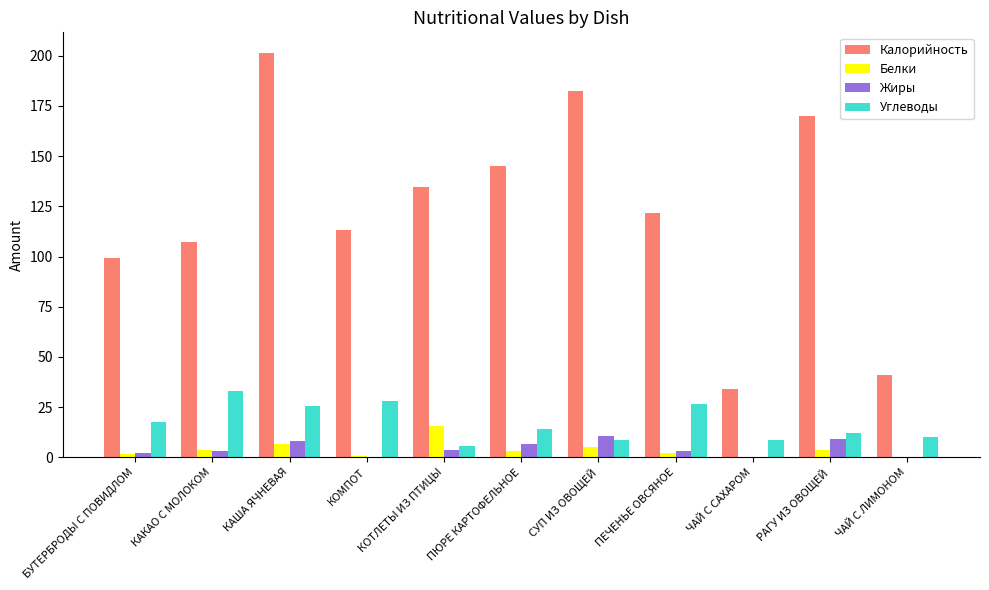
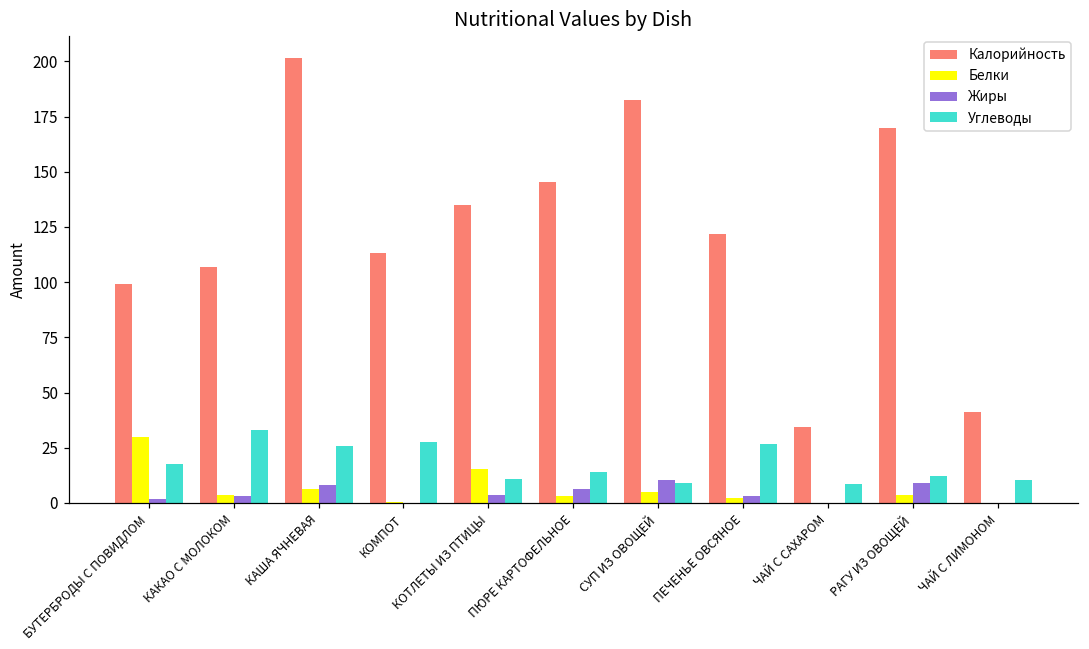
Белки, БУТЕРБРОДЫ С ПОВИДЛОМ: 2 -> 30
Углеводы, КОТЛЕТЫ ИЗ ПТИЦЫ: 6 -> 11
